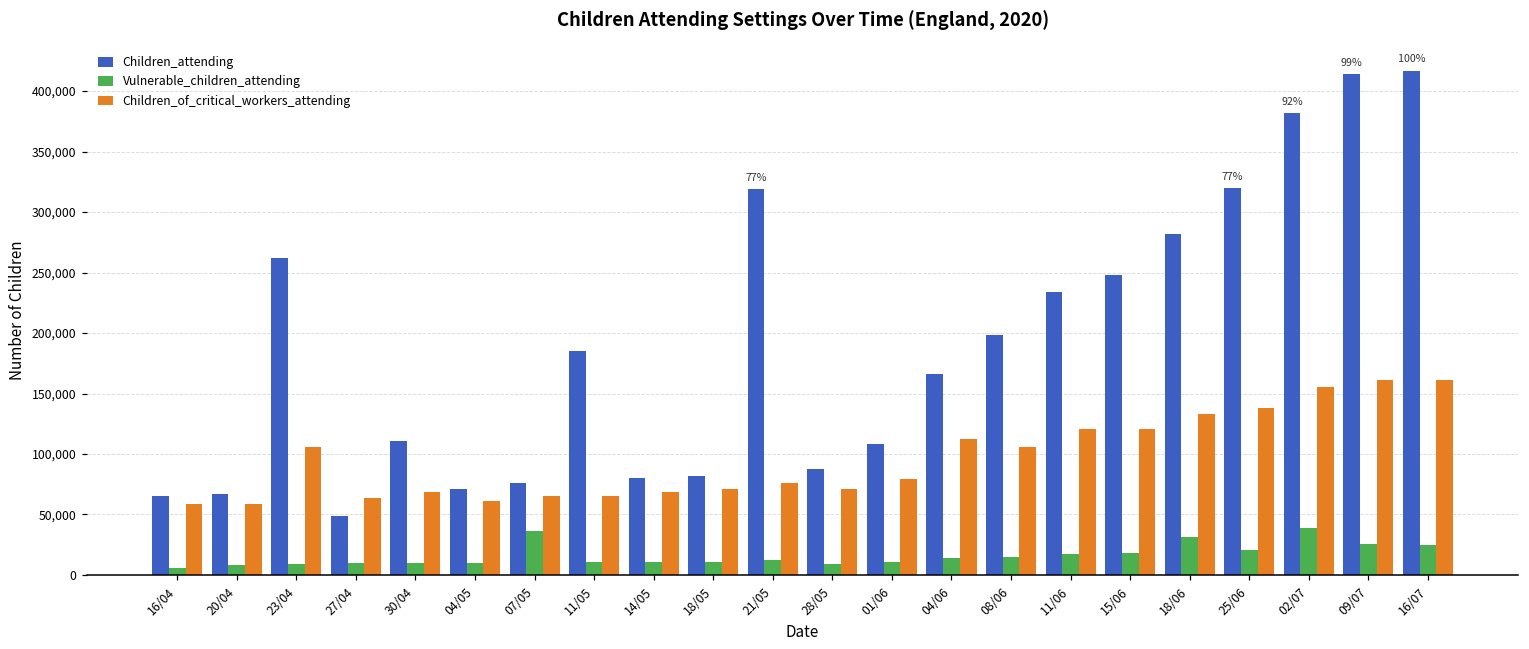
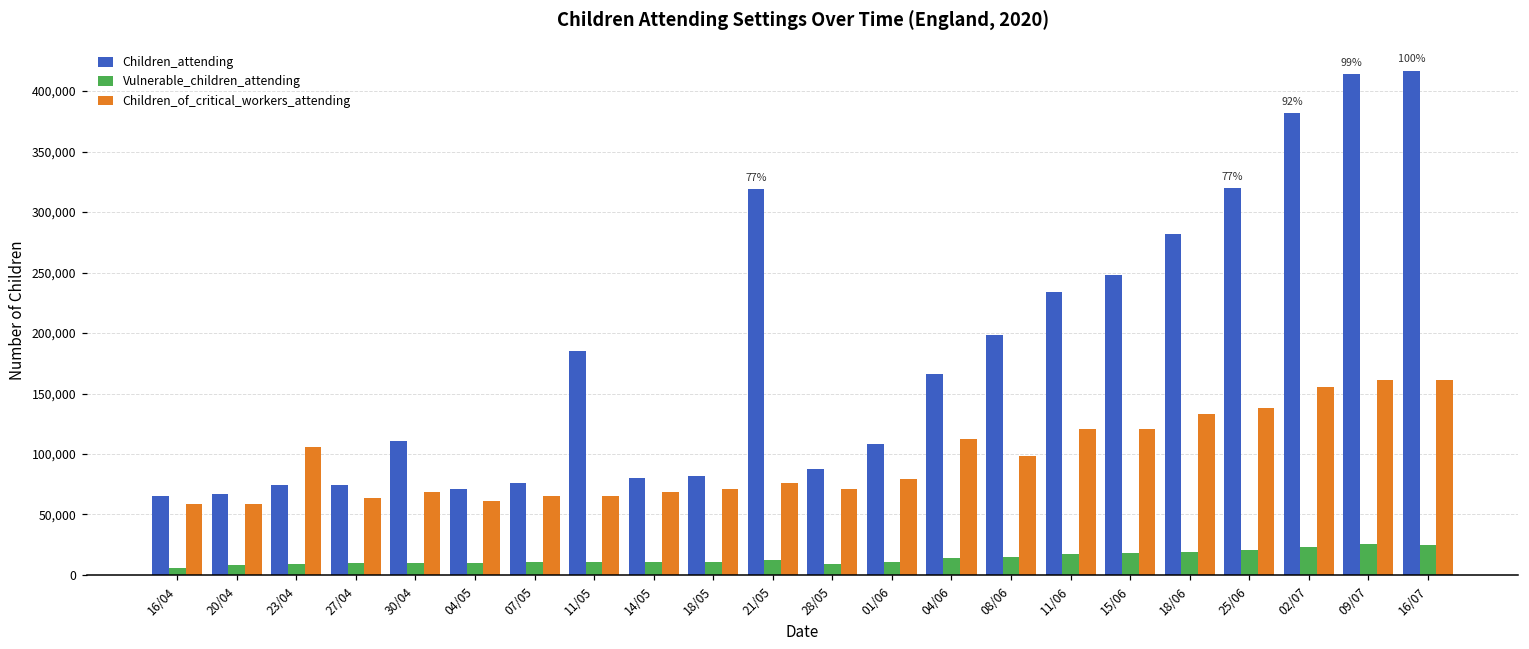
Children_attending, 23/04: 262,000 -> 74,000
Children_attending, 27/04: 49,000 -> 74,000
Vulnerable_children_attending, 07/05: 37,000 -> 11,000
Children_of_critical_workers_attending, 08/06: 106,000 -> 98,000
Vulnerable_children_attending, 18/06: 31,000 -> 19,000
Vulnerable_children_attending, 02/07: 39,000 -> 23,000
